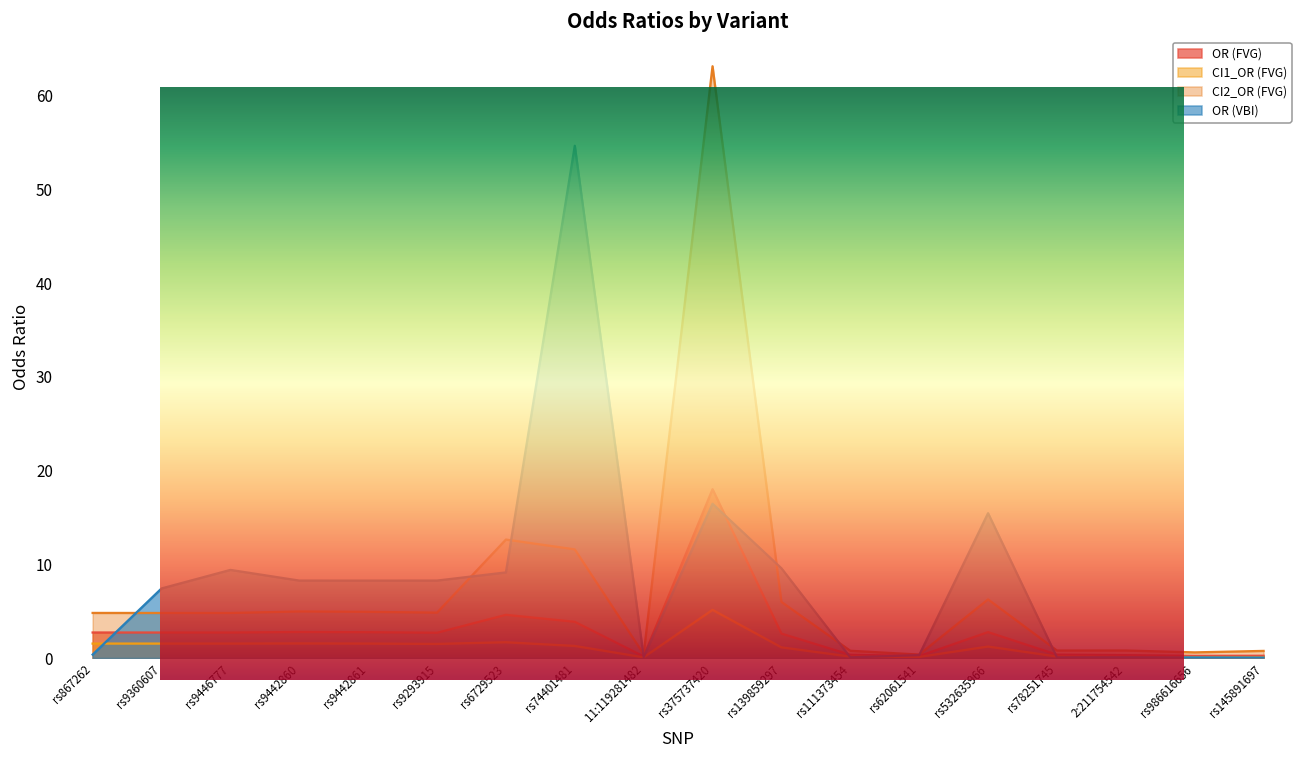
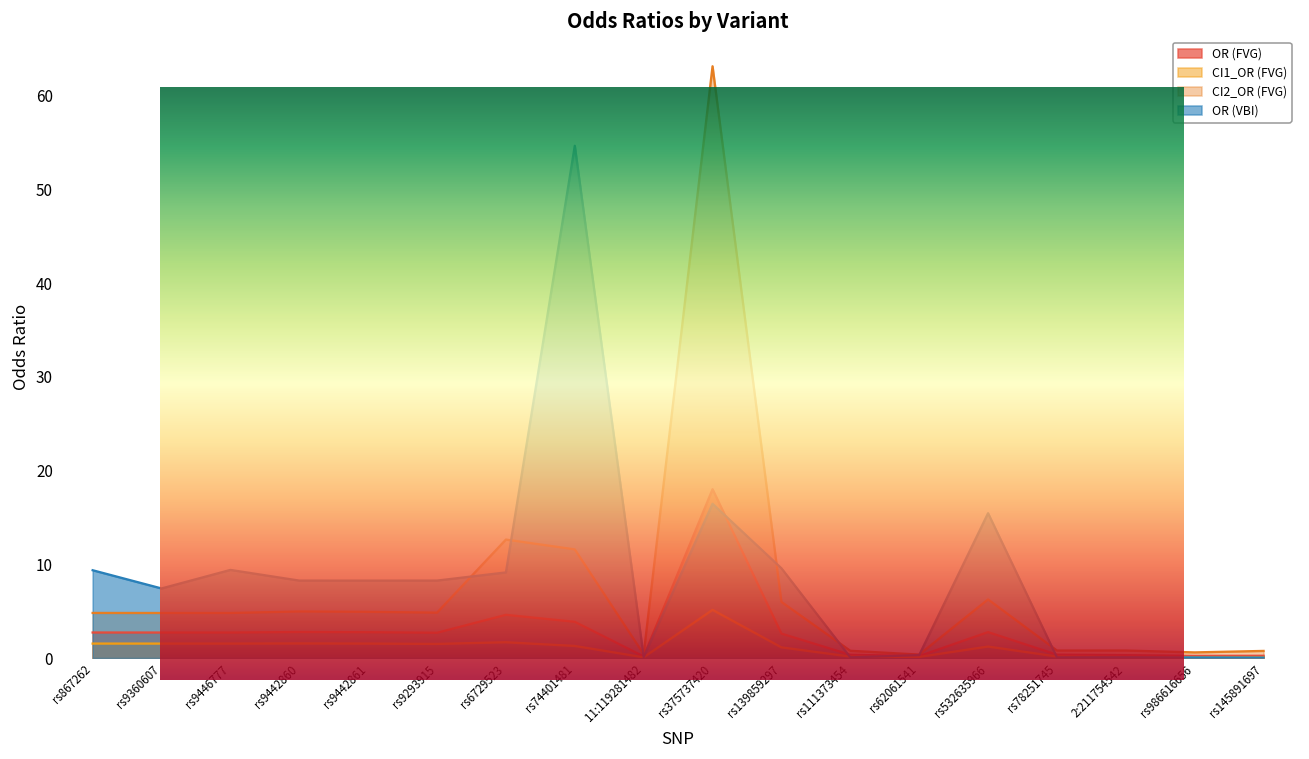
Odds Ratios by Variant, OR (VBI), rs867262: 0 -> 9
